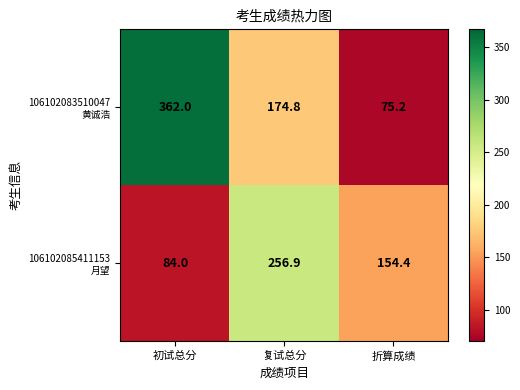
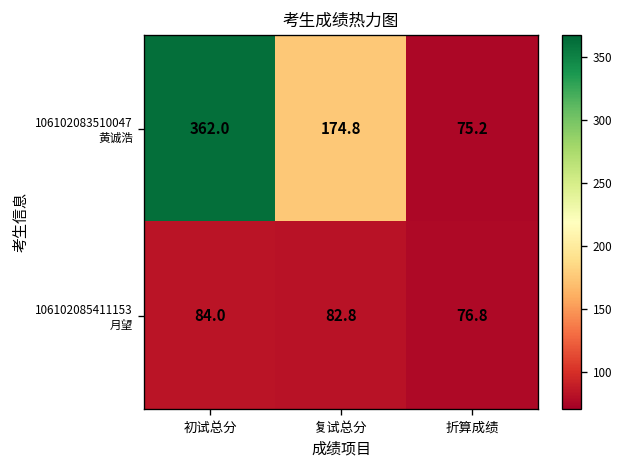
106102085411153 月望, 复试总分: 256.9 -> 82.8
106102085411153 月望, 折算成绩: 154.4 -> 76.8
